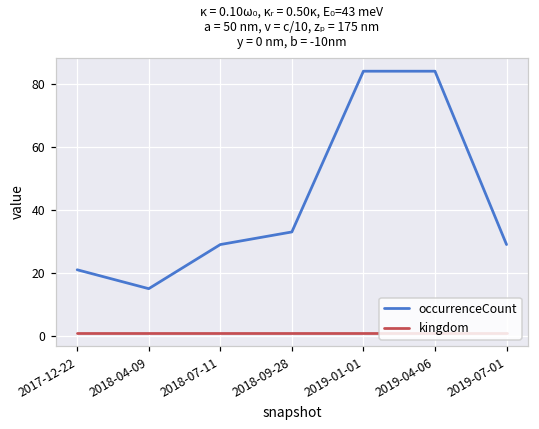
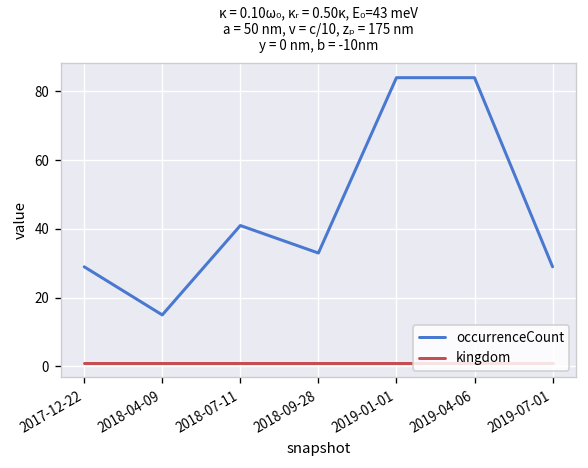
occurrenceCount, 2017-12-22: 21 -> 29
occurrenceCount, 2018-07-11: 29 -> 41
